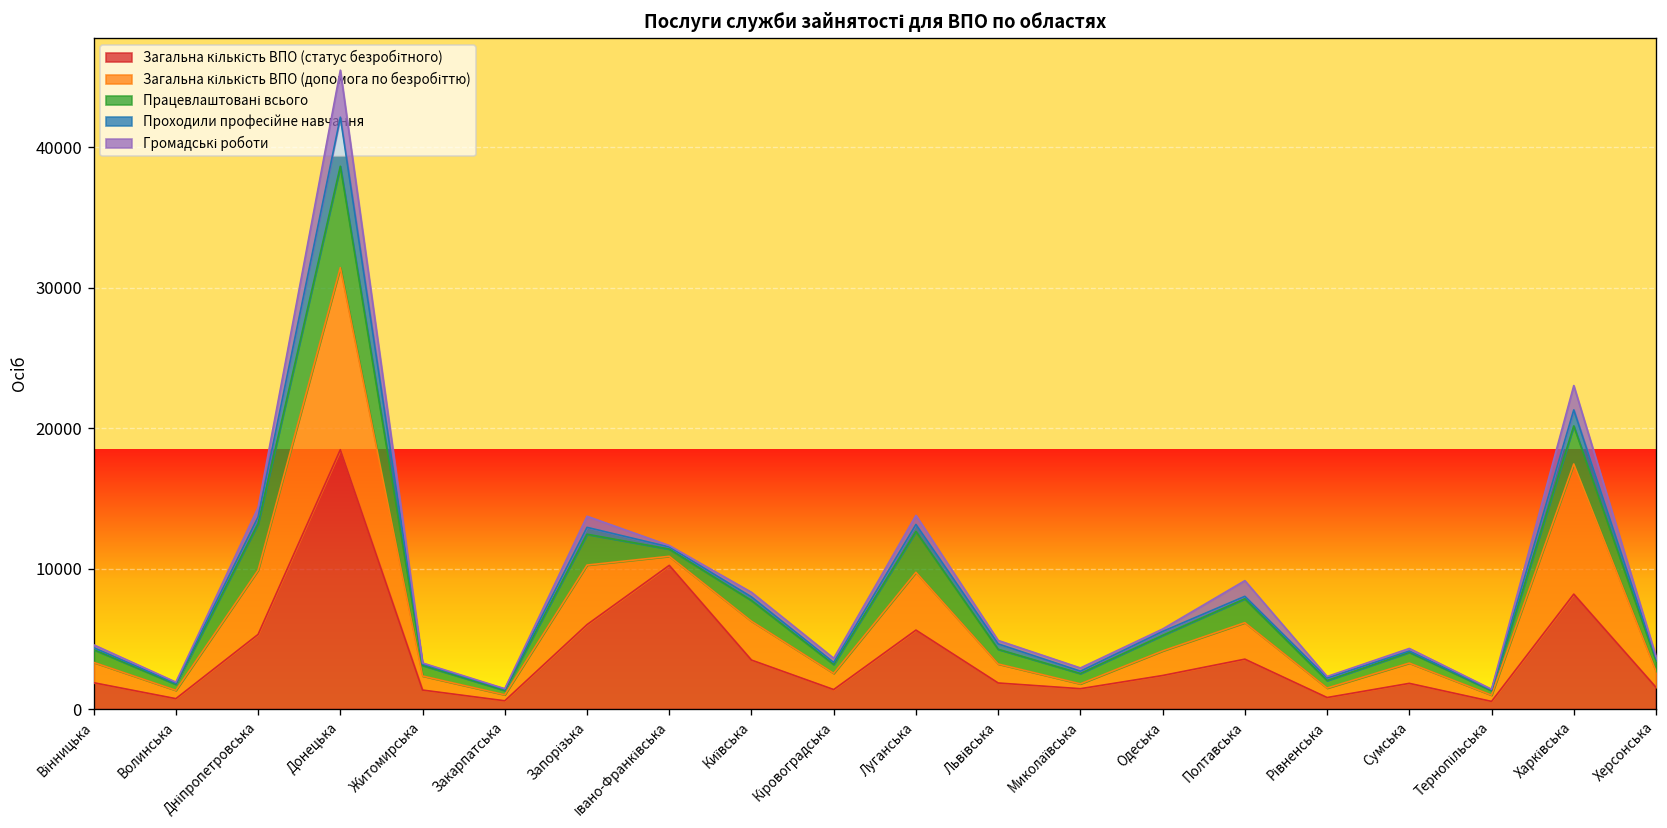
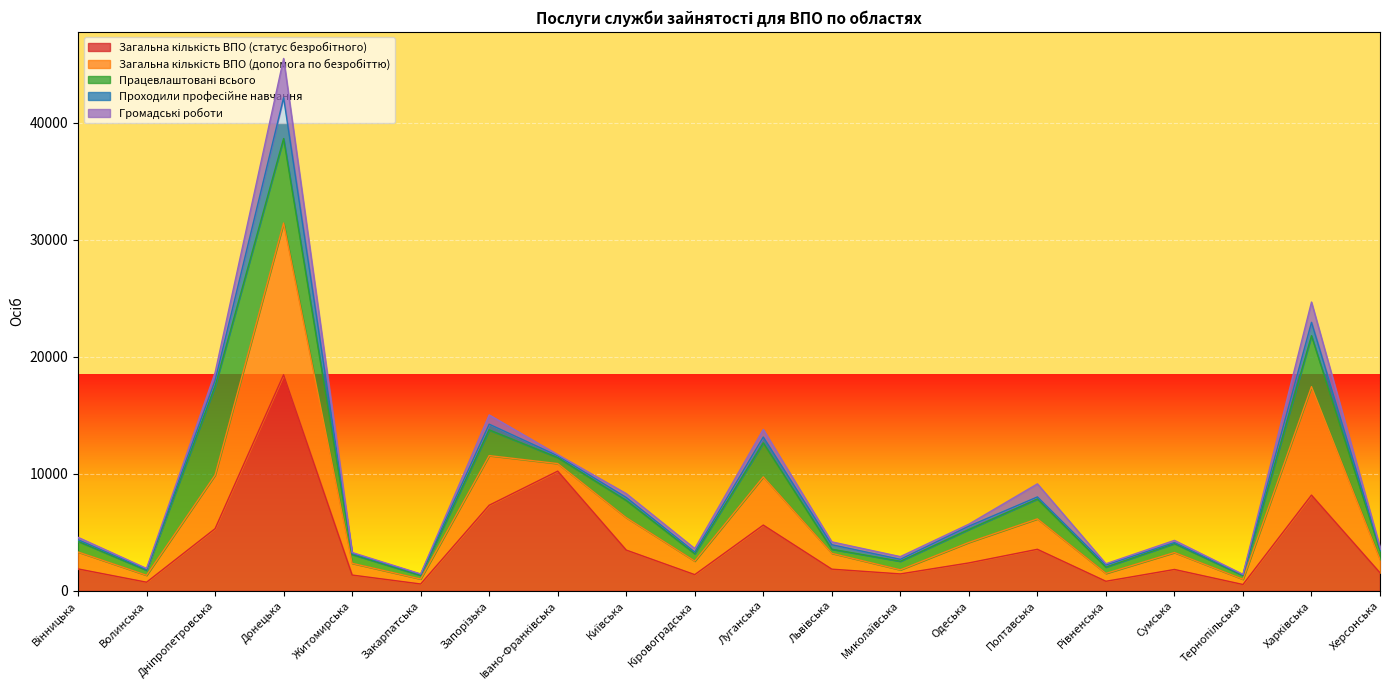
Працевлаштовані всього, Дніпропетровська: 3300 -> 7600
Загальна кількість ВПО (статус безробітного), Запорізька: 6000 -> 7300
Працевлаштовані всього, Львівська: 1000 -> 400
Працевлаштовані всього, Харківська: 2700 -> 4400
